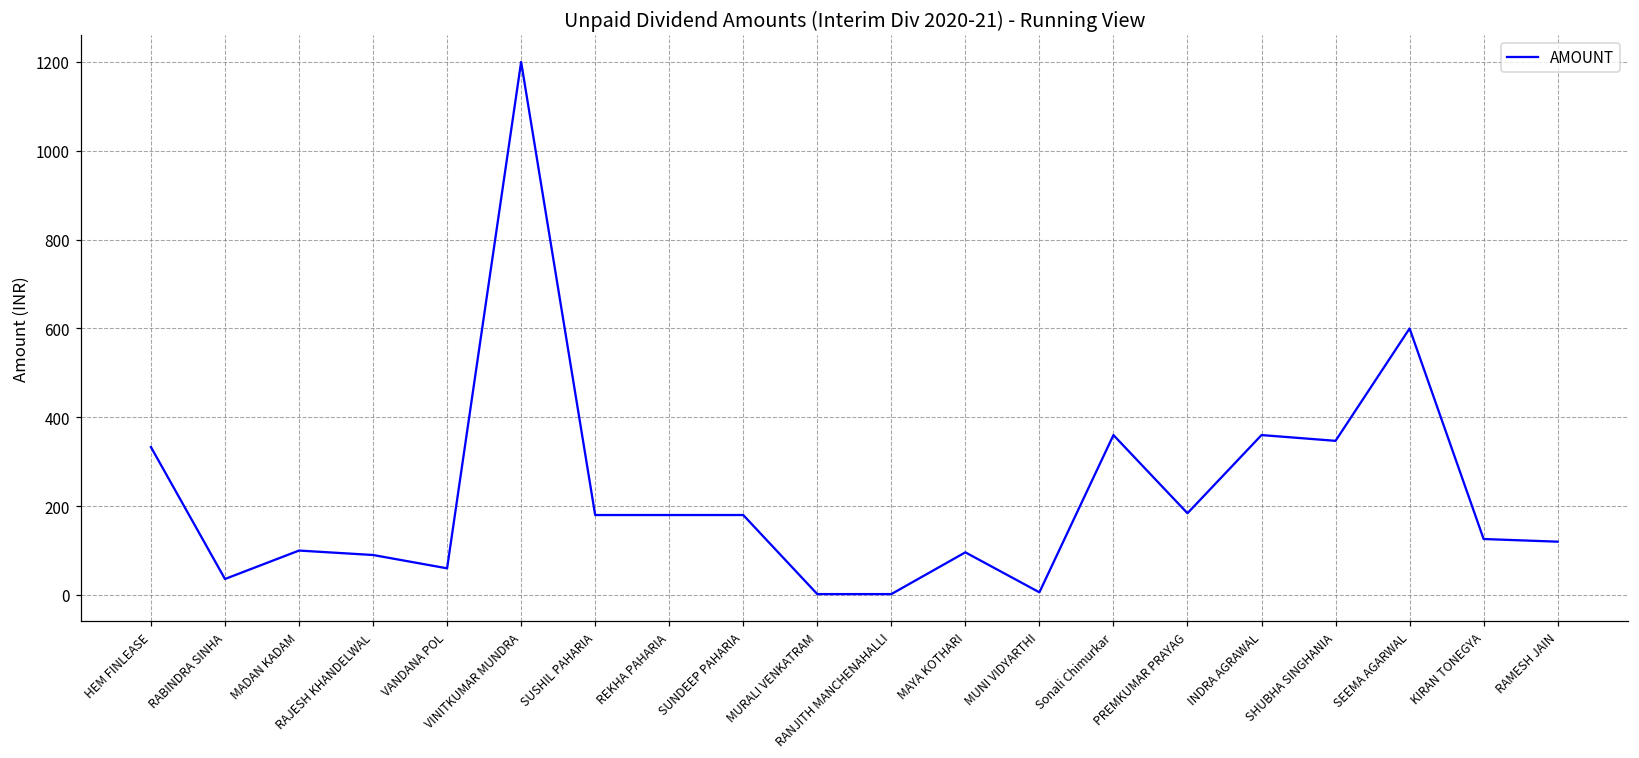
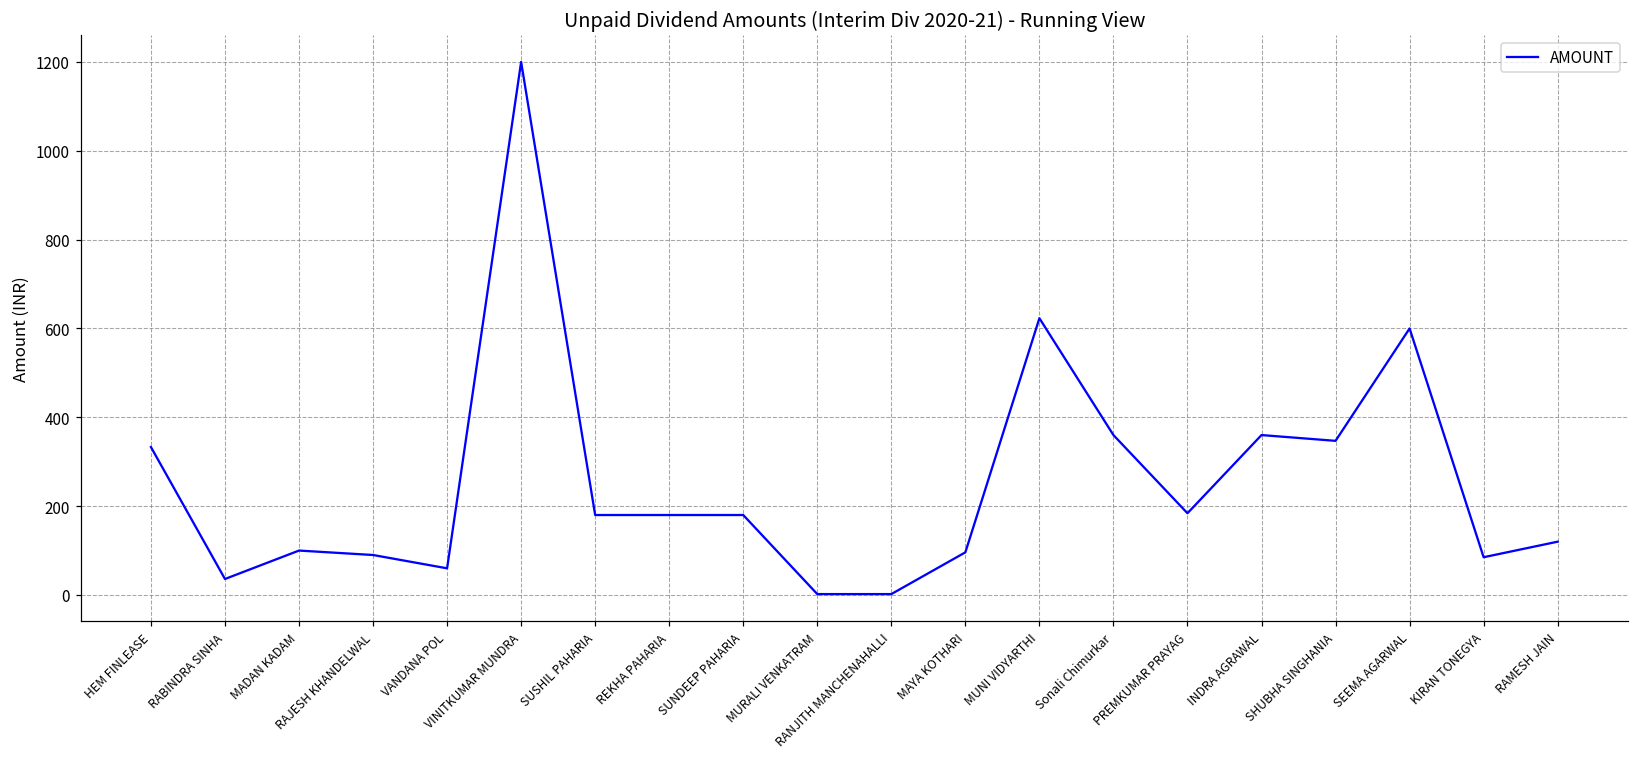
MUNI VIDYARTHI: 10 -> 620
KIRAN TONEGYA: 130 -> 90
